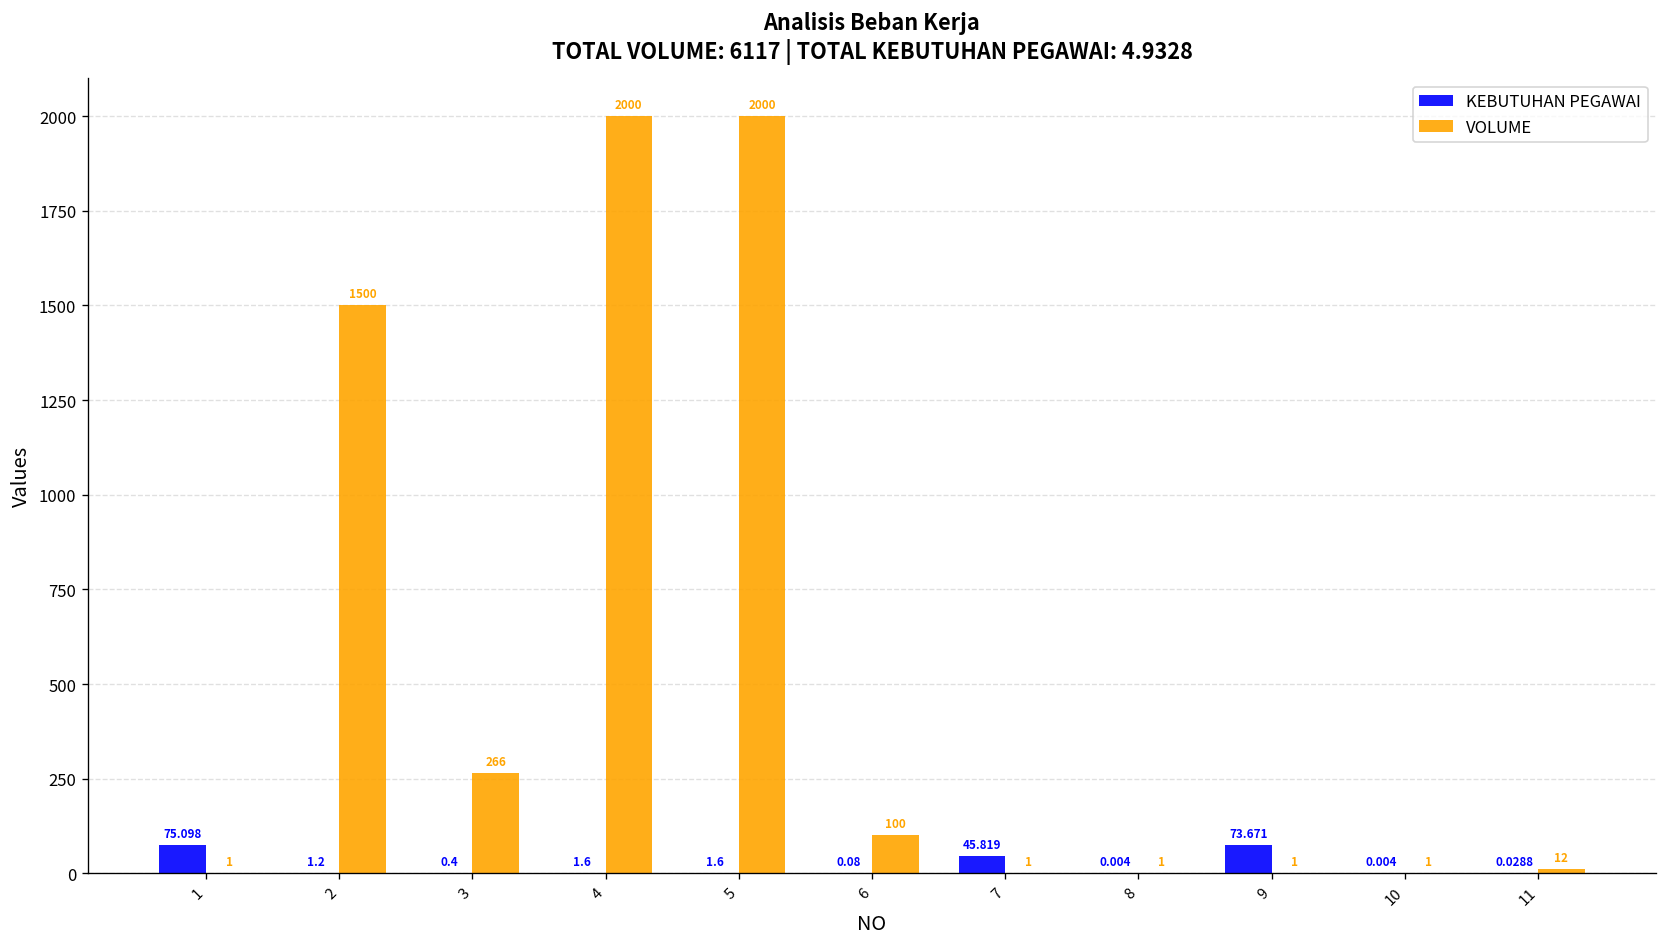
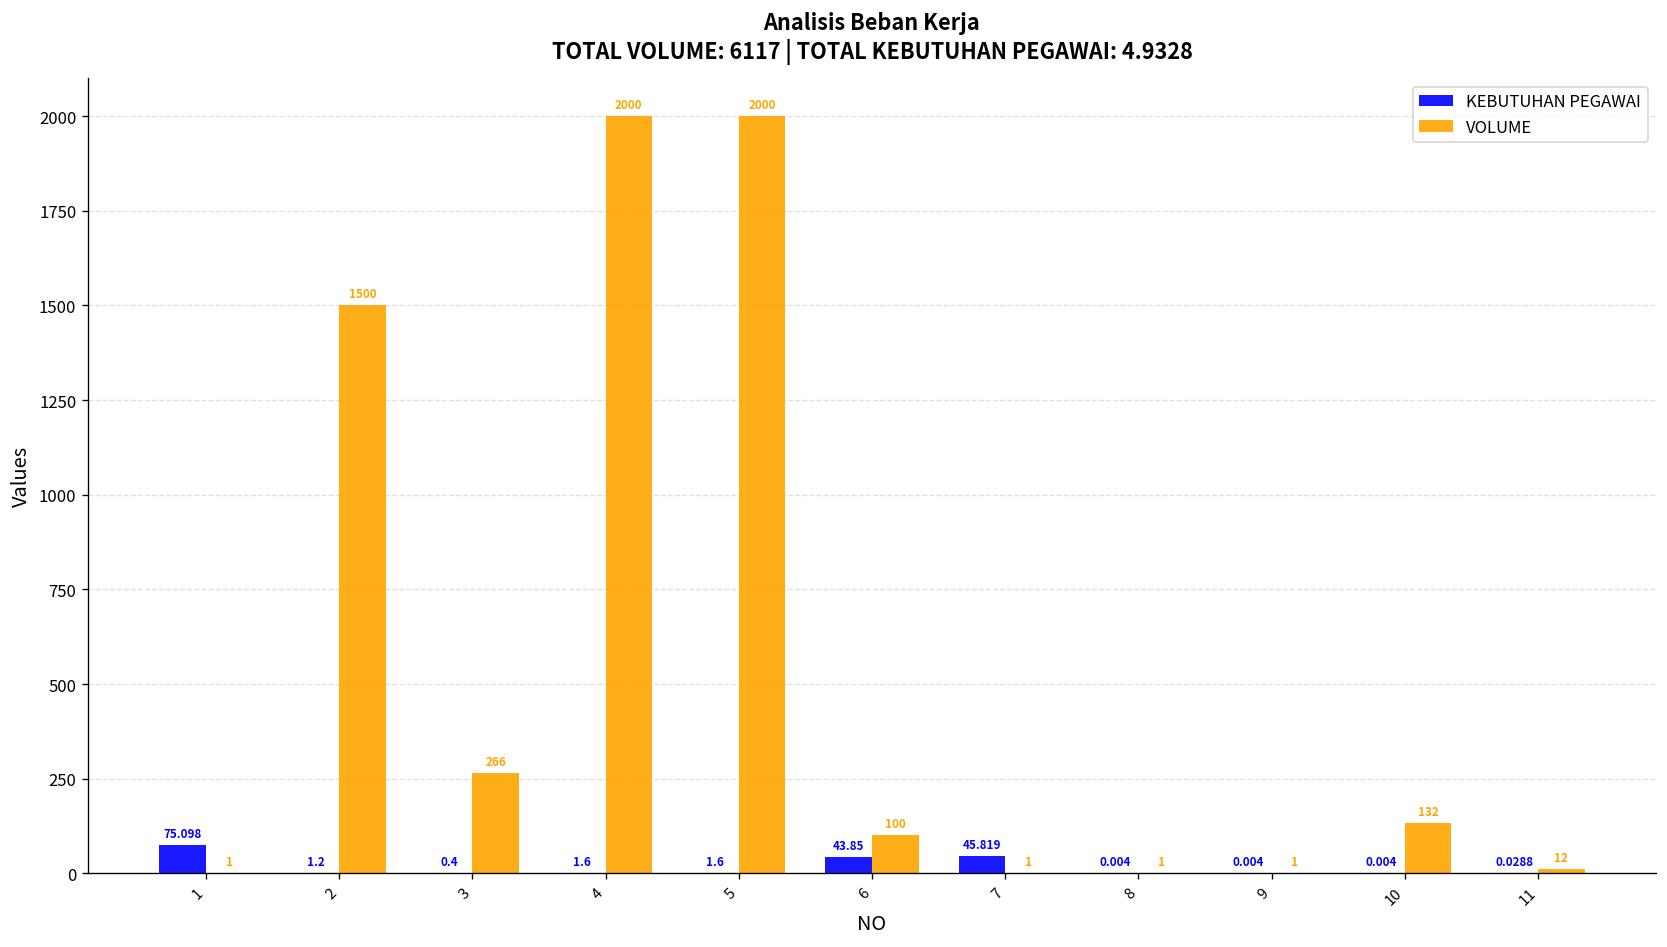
KEBUTUHAN PEGAWAI, 6: 0.08 -> 43.85
KEBUTUHAN PEGAWAI, 9: 73.671 -> 0.004
VOLUME, 10: 1 -> 132
